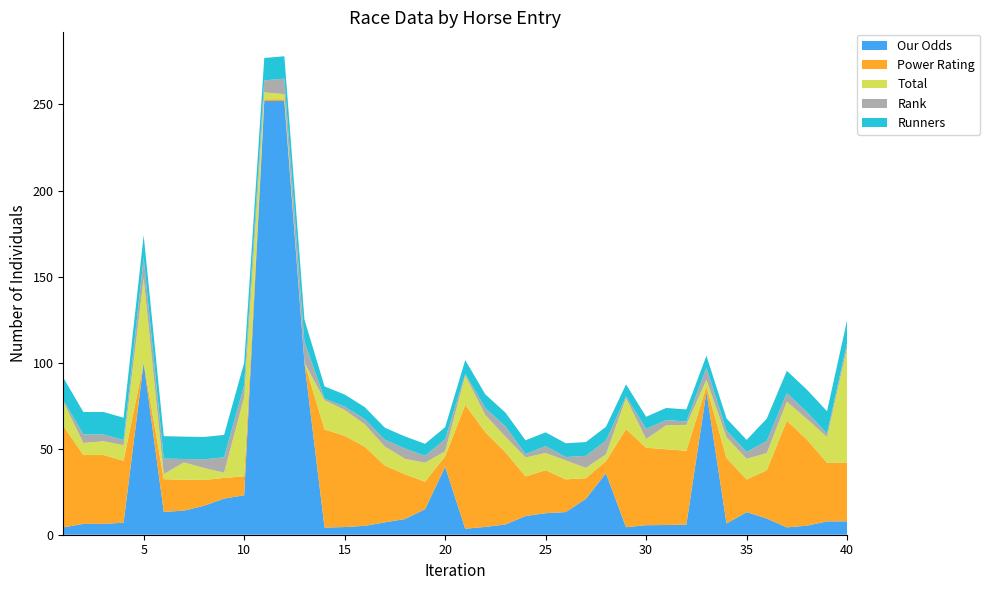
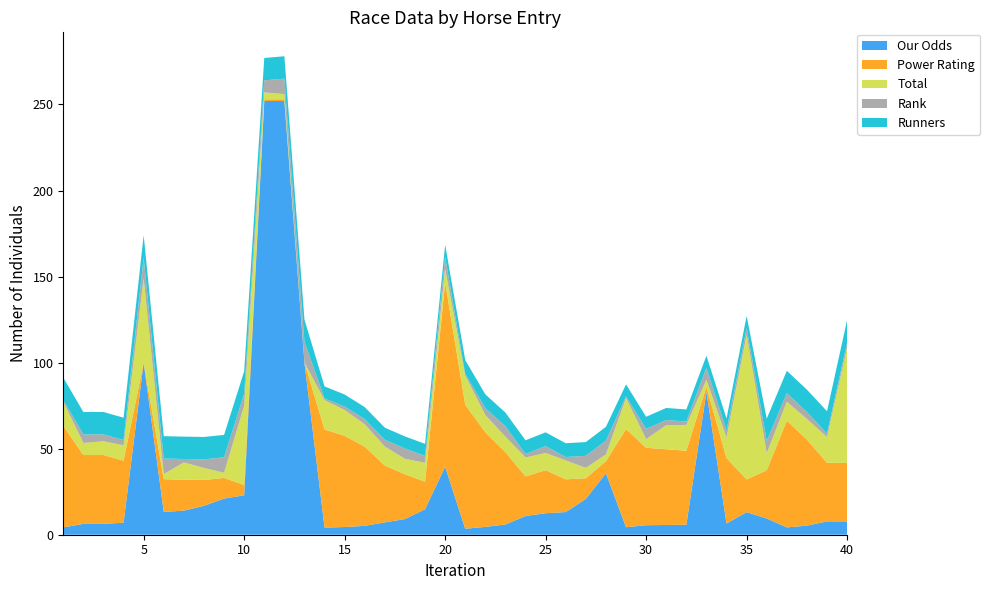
Power Rating, 10: 11 -> 6
Power Rating, 20: 6 -> 107
Total, 20: 3 -> 8
Total, 35: 12 -> 84
